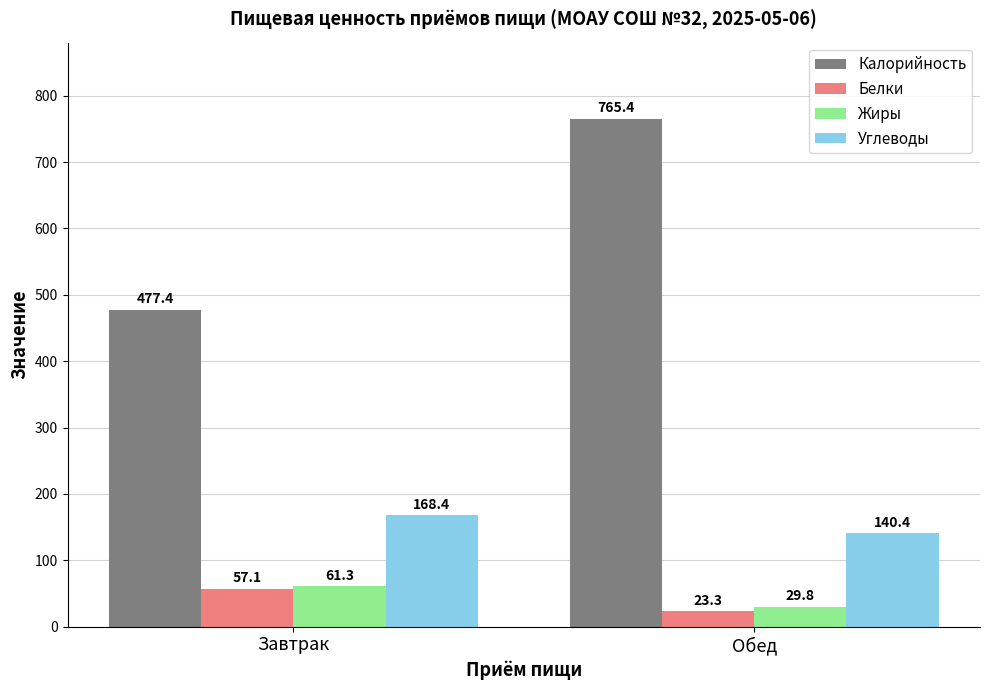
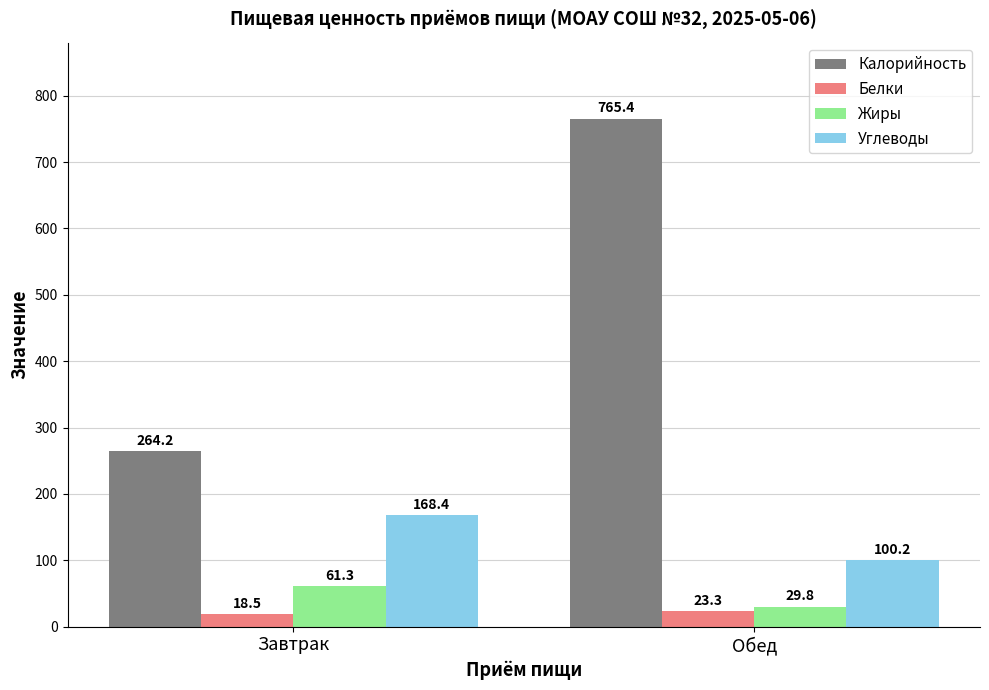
Калорийность, Завтрак: 477.4 -> 264.2
Белки, Завтрак: 57.1 -> 18.5
Углеводы, Обед: 140.4 -> 100.2
